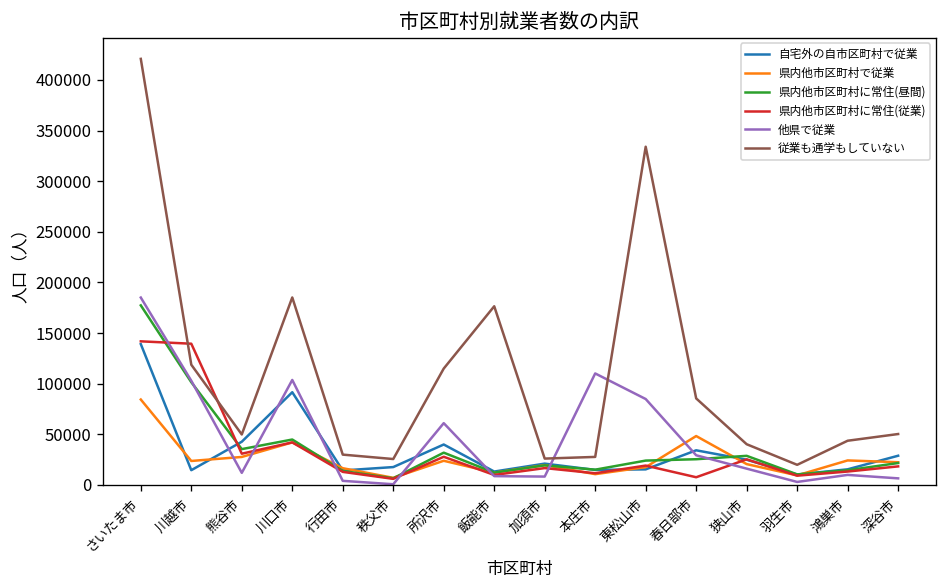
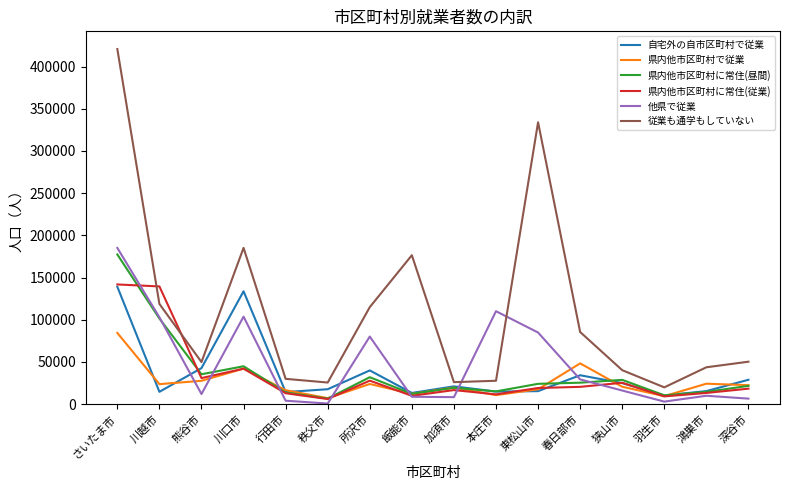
自宅外の自市区町村で従業, 川口市: 90000 -> 130000
他県で従業, 所沢市: 60000 -> 80000
県内他市区町村に常住(従業), 春日部市: 10000 -> 20000
